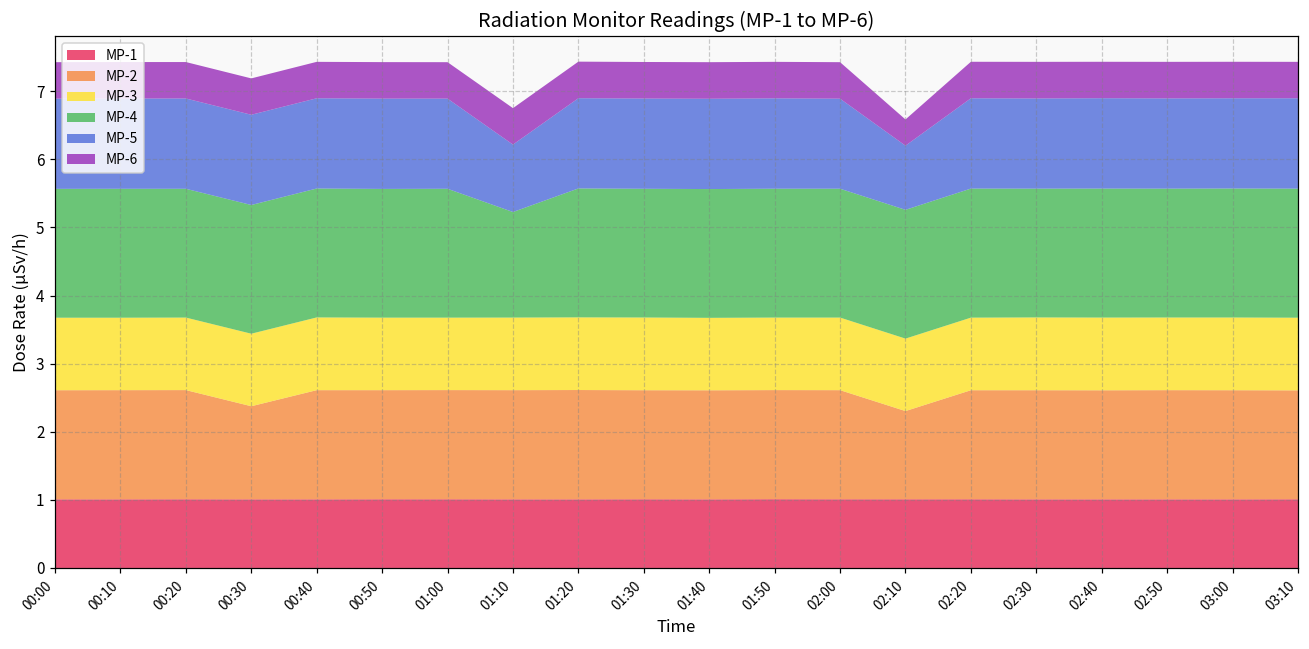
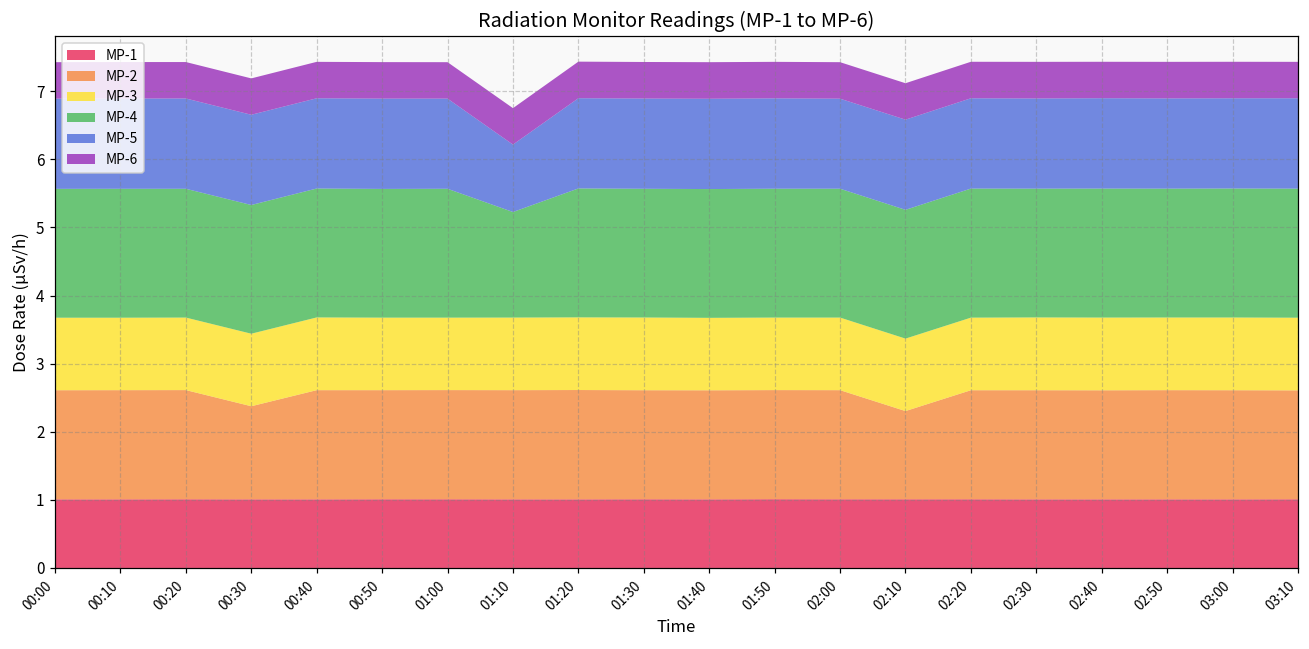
MP-5, 02:10: 0.9 -> 1.3
MP-6, 02:10: 0.4 -> 0.5
